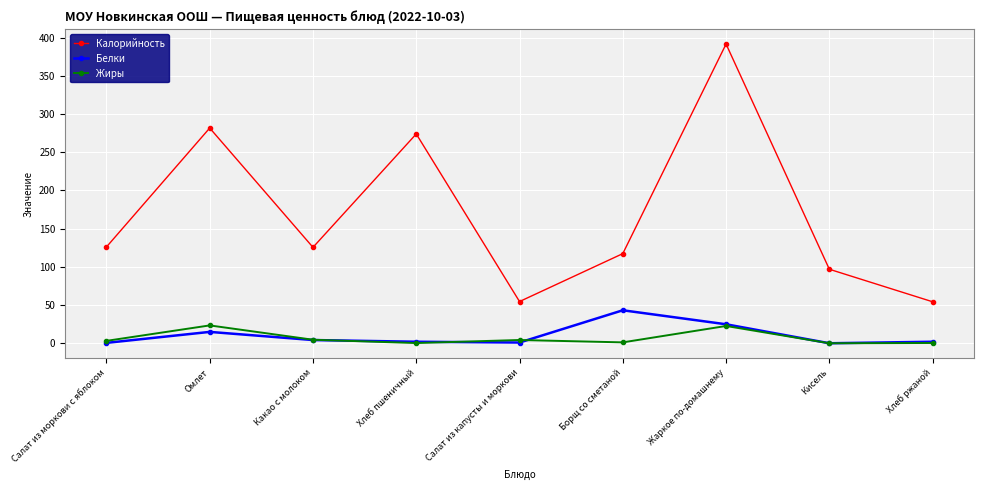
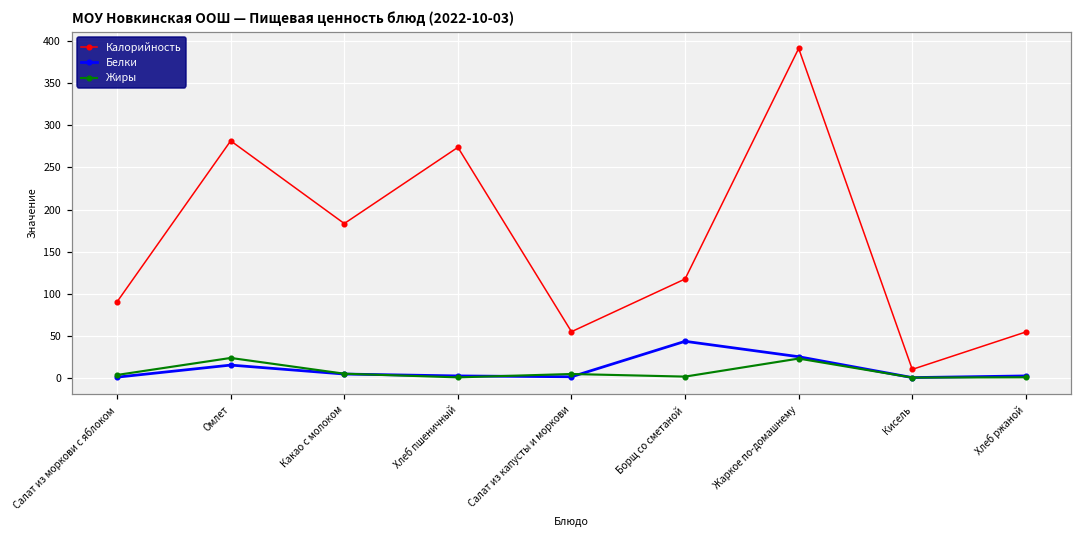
Калорийность, Салат из моркови с яблоком: 130 -> 90
Калорийность, Какао с молоком: 130 -> 180
Калорийность, Кисель: 100 -> 10
